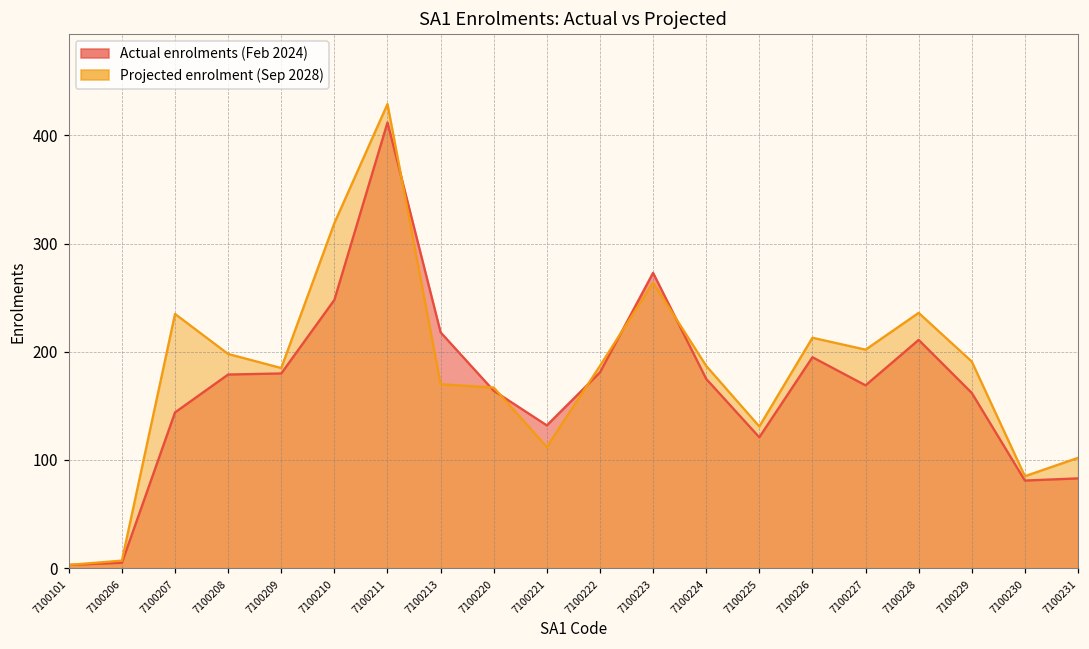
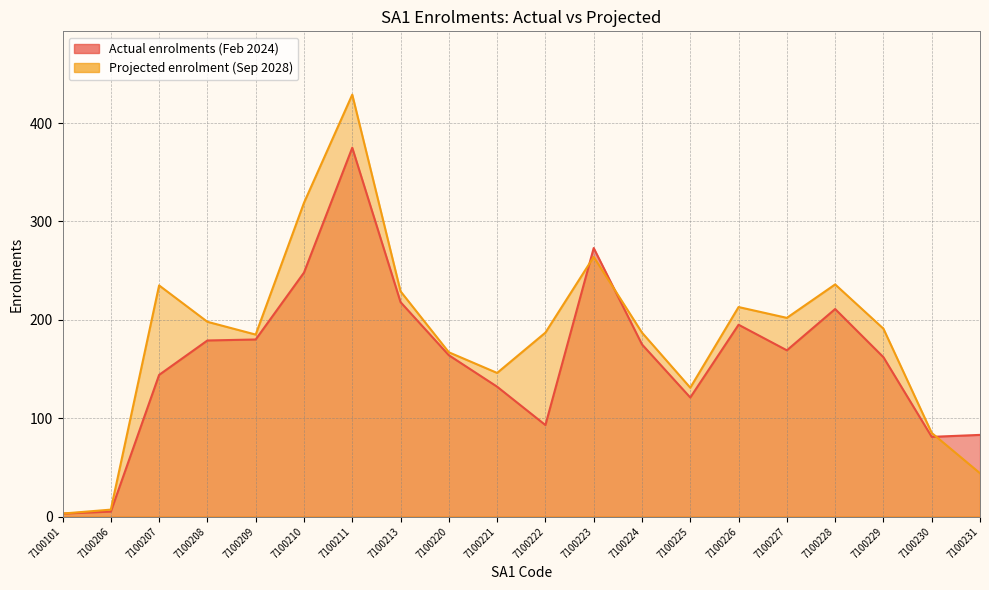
Actual enrolments (Feb 2024), 7100211: 410 -> 380
Projected enrolment (Sep 2028), 7100213: 170 -> 230
Projected enrolment (Sep 2028), 7100221: 110 -> 150
Actual enrolments (Feb 2024), 7100222: 180 -> 90
Projected enrolment (Sep 2028), 7100231: 100 -> 40
